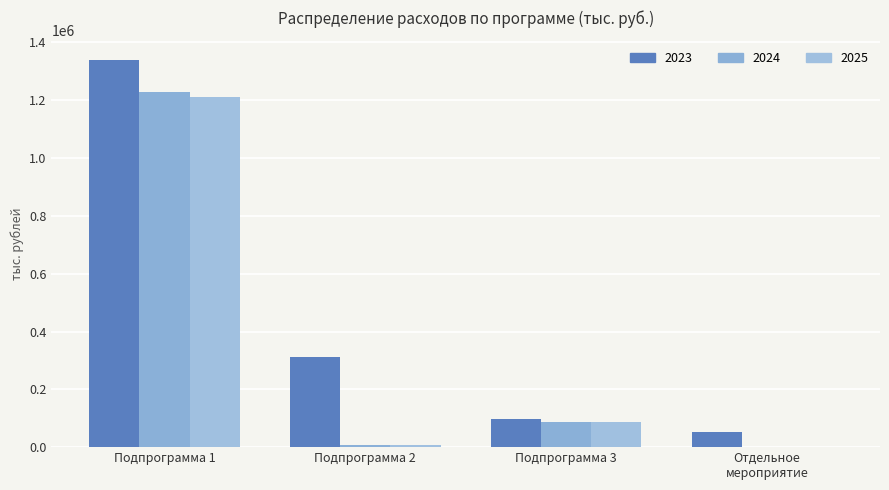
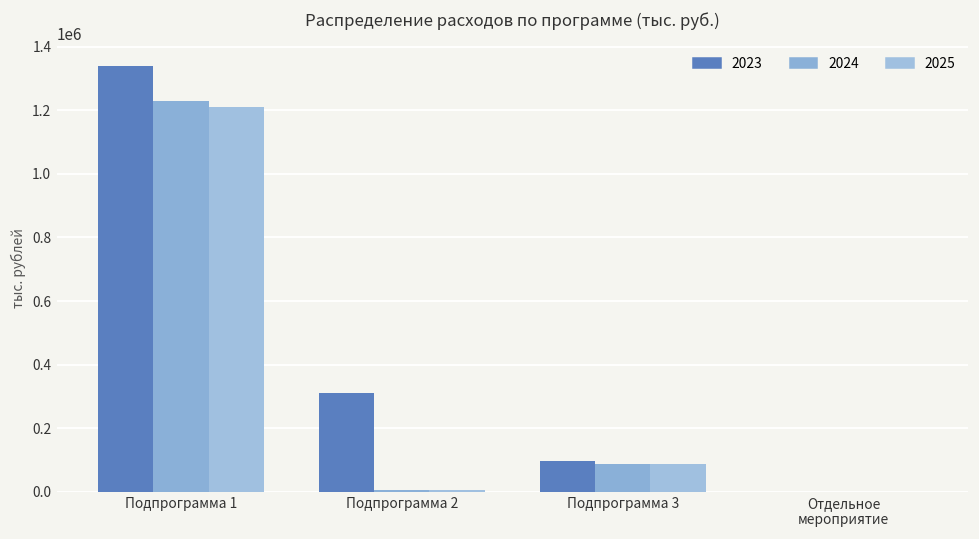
2023, Отдельное мероприятие: 50000 -> 0
